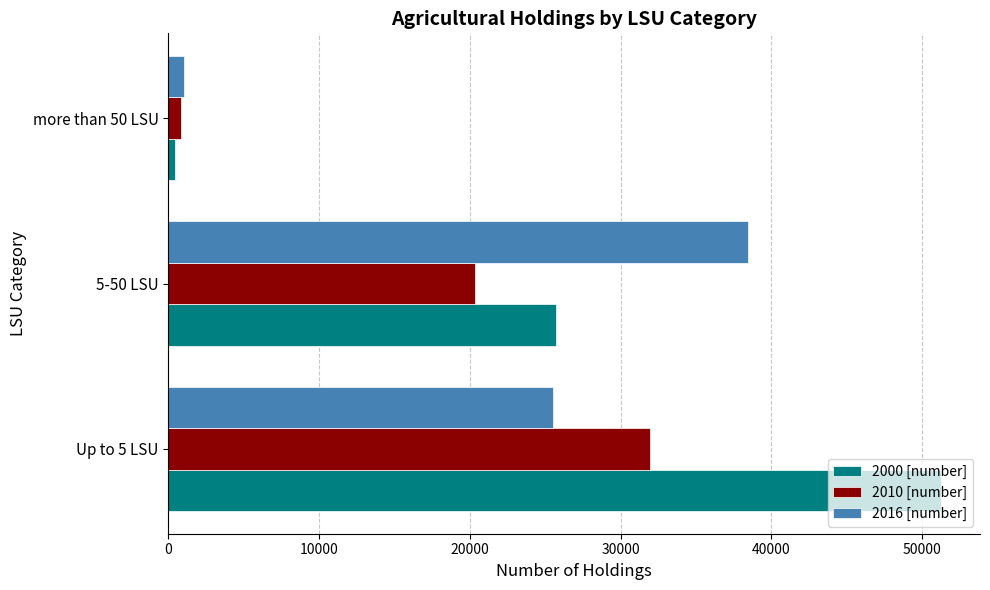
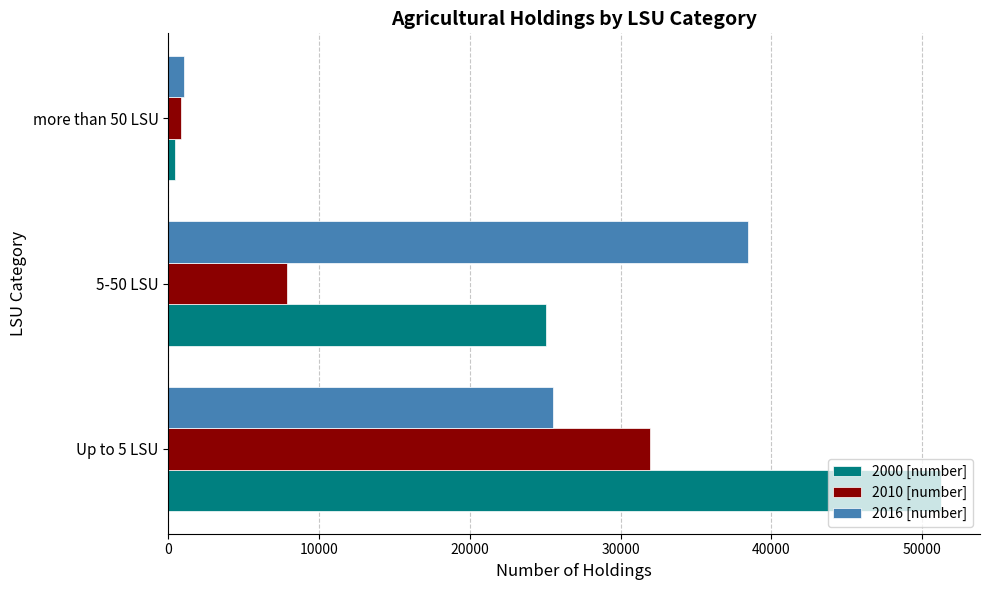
2010 [number], 5-50 LSU: 20300 -> 7900
2000 [number], 5-50 LSU: 25700 -> 25100
